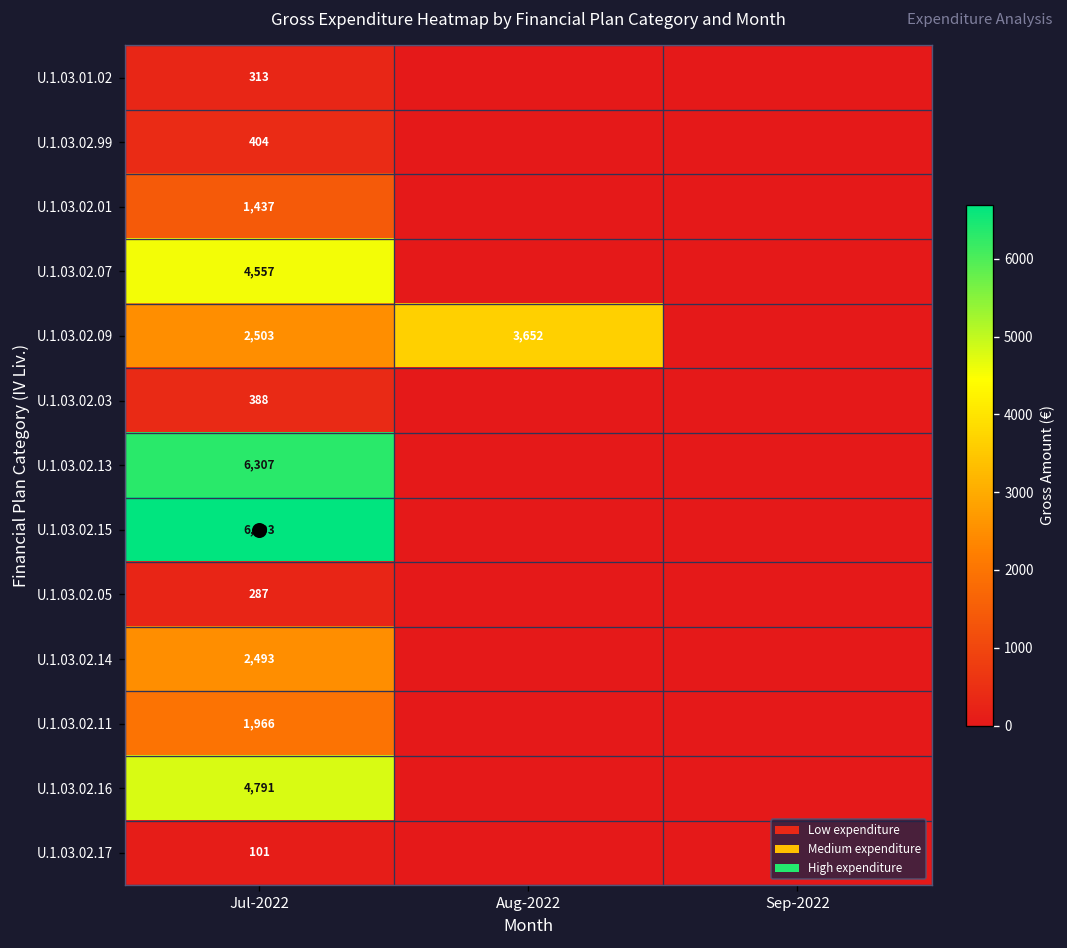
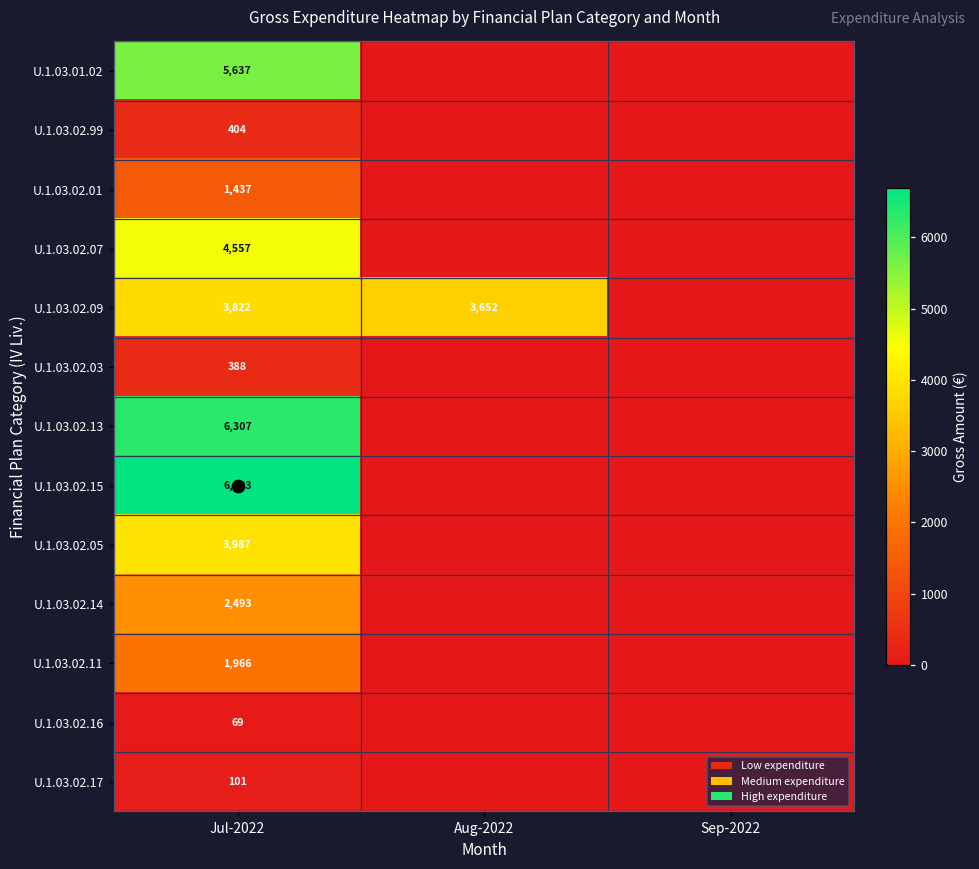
U.1.03.01.02, Jul-2022: 313 -> 5,637
U.1.03.02.09, Jul-2022: 2,503 -> 3,822
U.1.03.02.05, Jul-2022: 287 -> 3,987
U.1.03.02.16, Jul-2022: 4,791 -> 69
